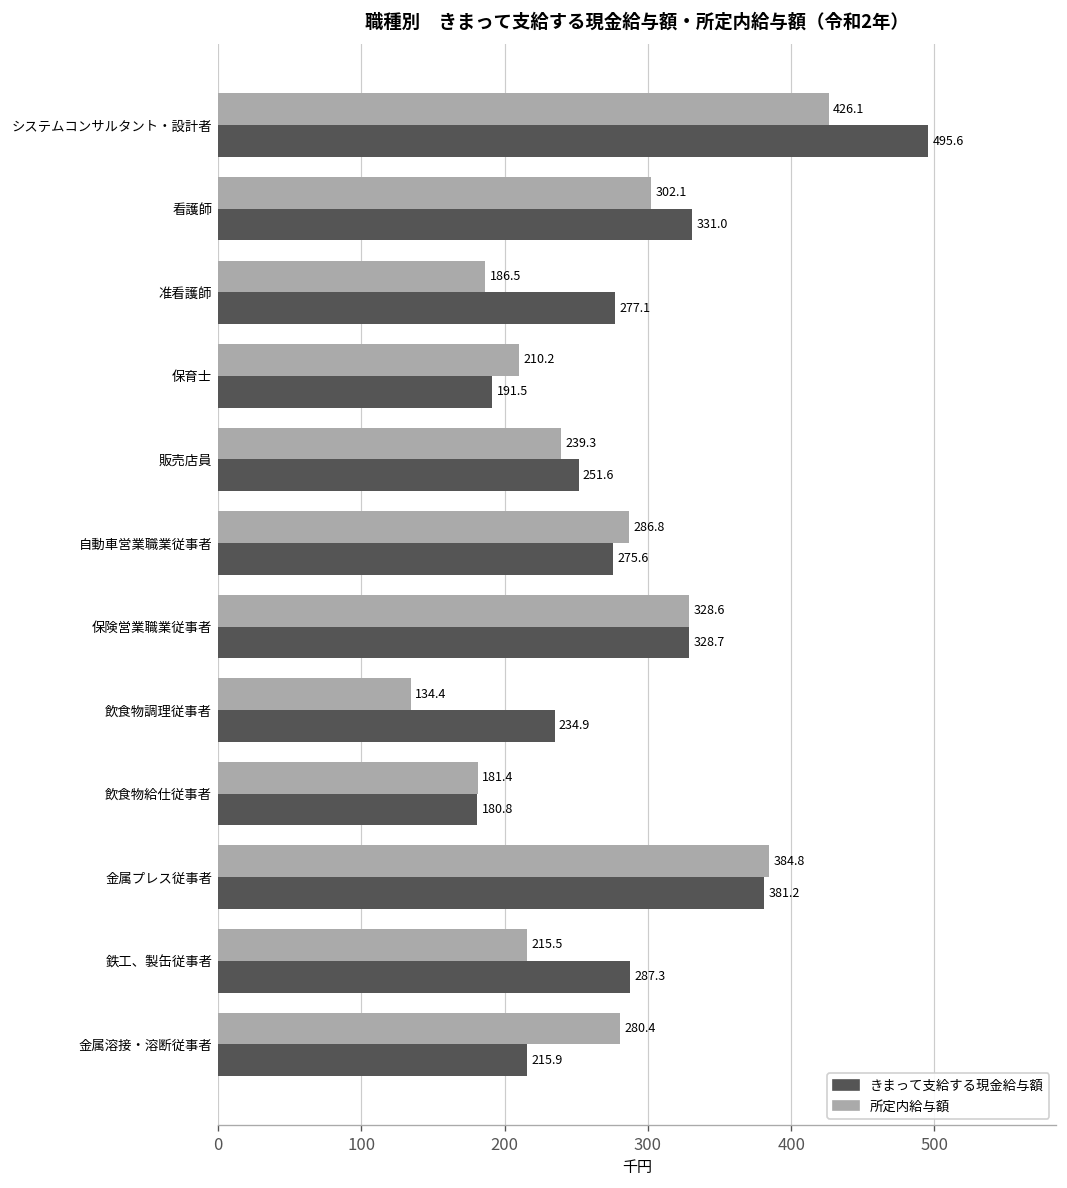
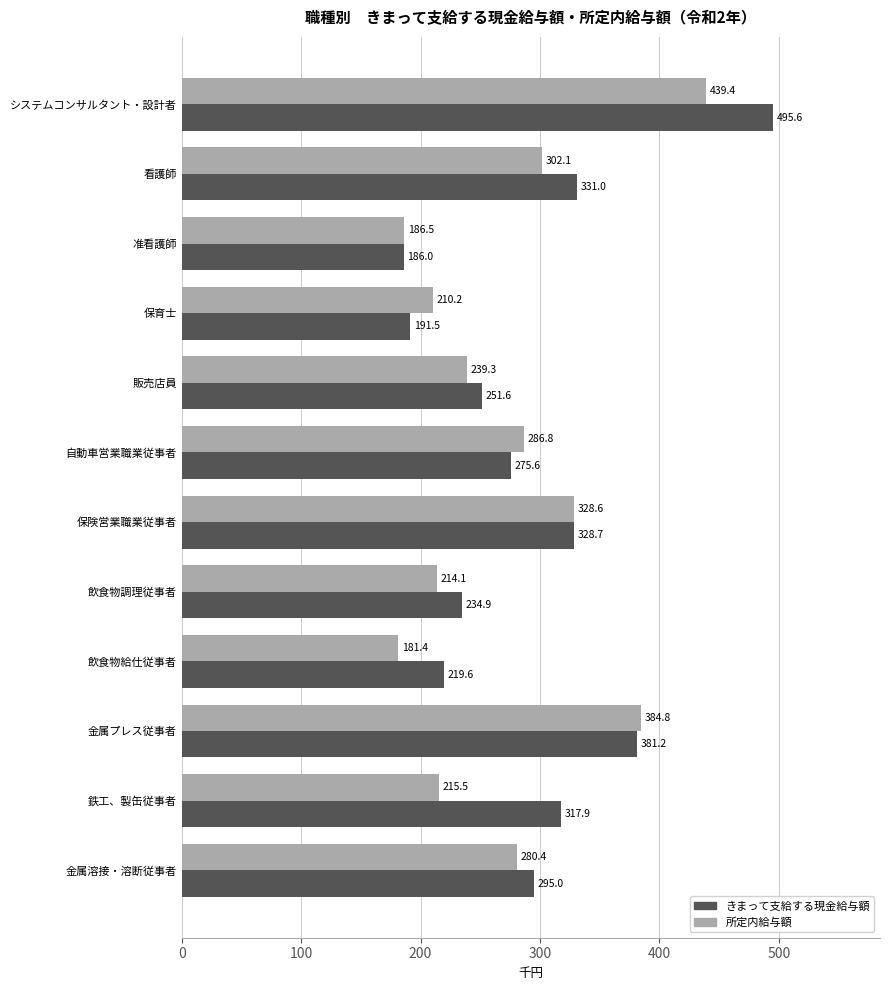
所定内給与額, システムコンサルタント・設計者: 426.1 -> 439.4
きまって支給する現金給与額, 准看護師: 277.1 -> 186.0
所定内給与額, 飲食物調理従事者: 134.4 -> 214.1
きまって支給する現金給与額, 飲食物給仕従事者: 180.8 -> 219.6
きまって支給する現金給与額, 鉄工、製缶従事者: 287.3 -> 317.9
きまって支給する現金給与額, 金属溶接・溶断従事者: 215.9 -> 295.0
